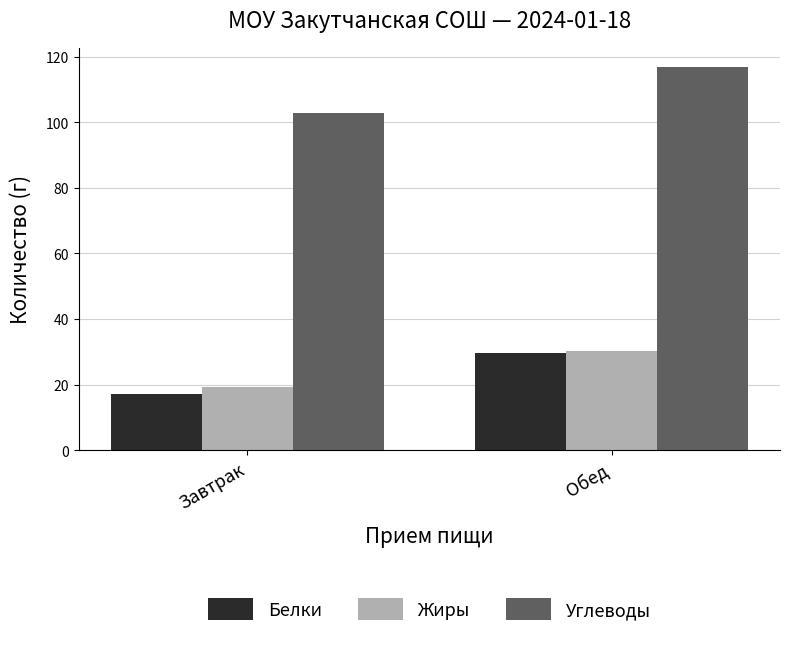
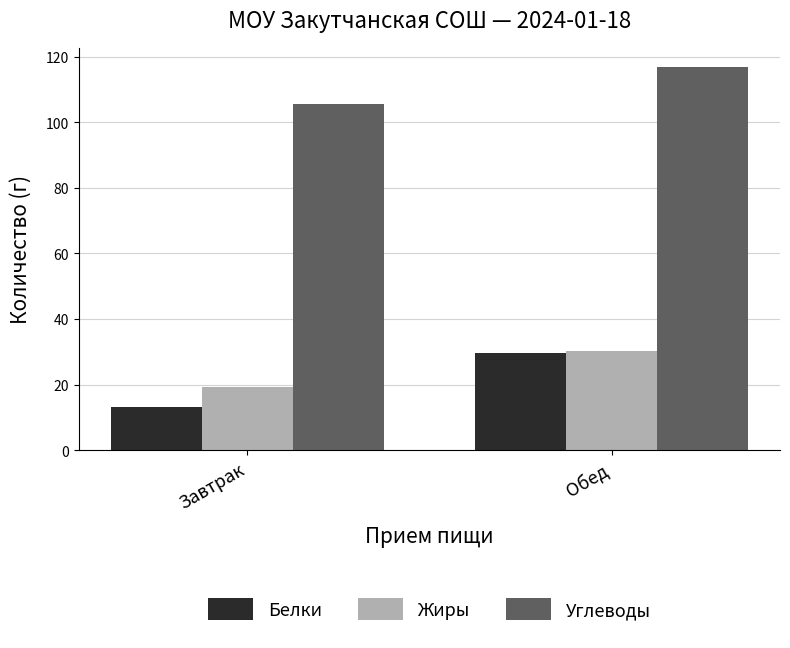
Белки, Завтрак: 17 -> 13
Углеводы, Завтрак: 103 -> 106
